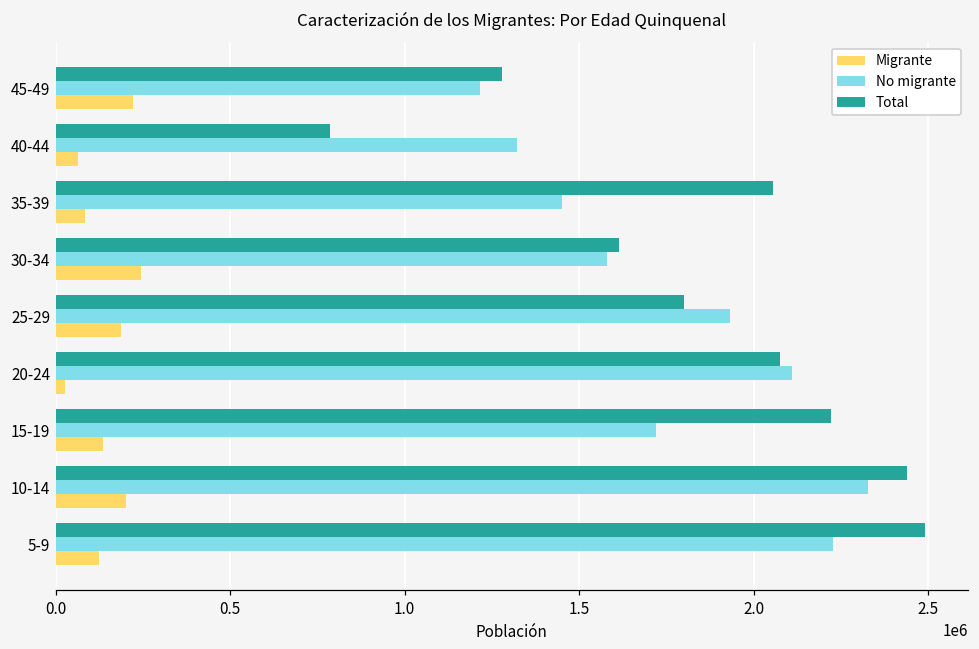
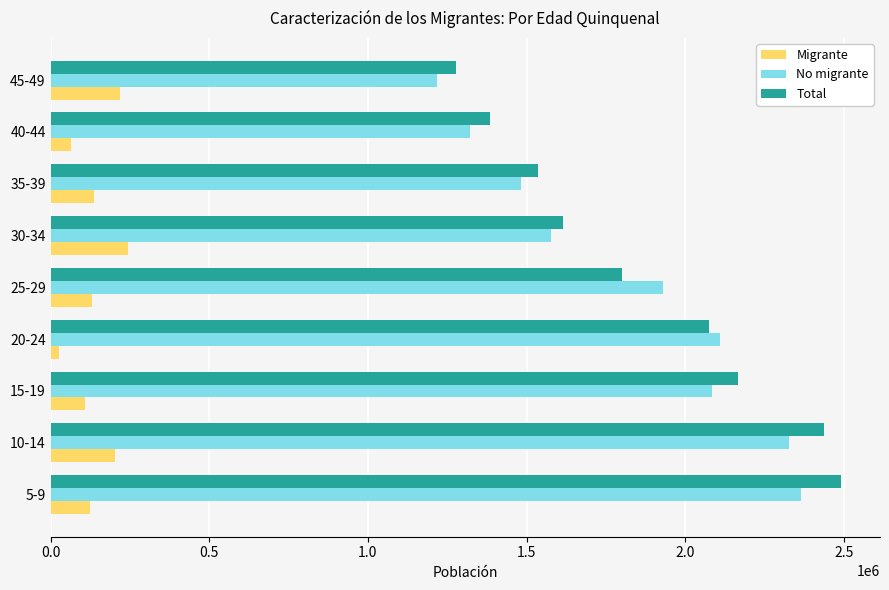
Total, 40-44: 790000 -> 1380000
Total, 35-39: 2050000 -> 1540000
No migrante, 35-39: 1450000 -> 1480000
Migrante, 35-39: 90000 -> 140000
Migrante, 25-29: 190000 -> 130000
Total, 15-19: 2220000 -> 2170000
No migrante, 15-19: 1720000 -> 2090000
Migrante, 15-19: 140000 -> 110000
No migrante, 5-9: 2230000 -> 2360000
